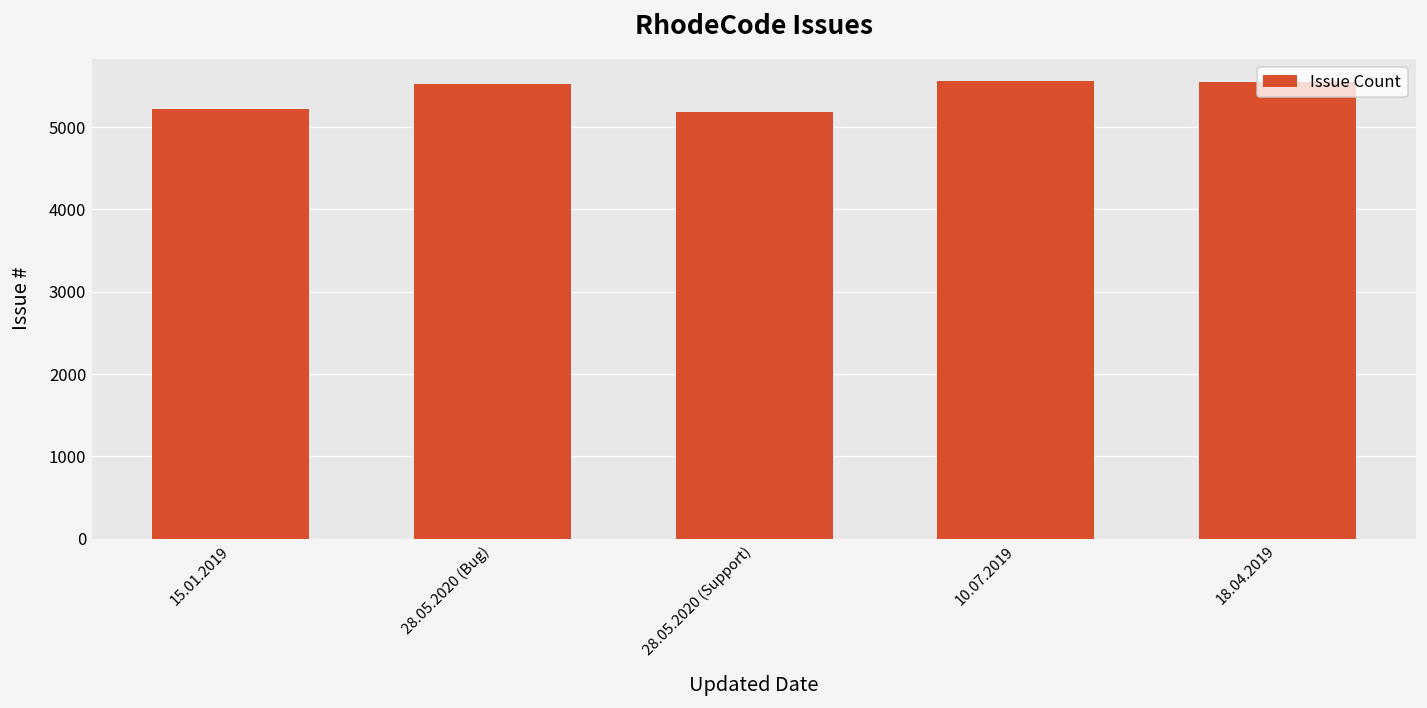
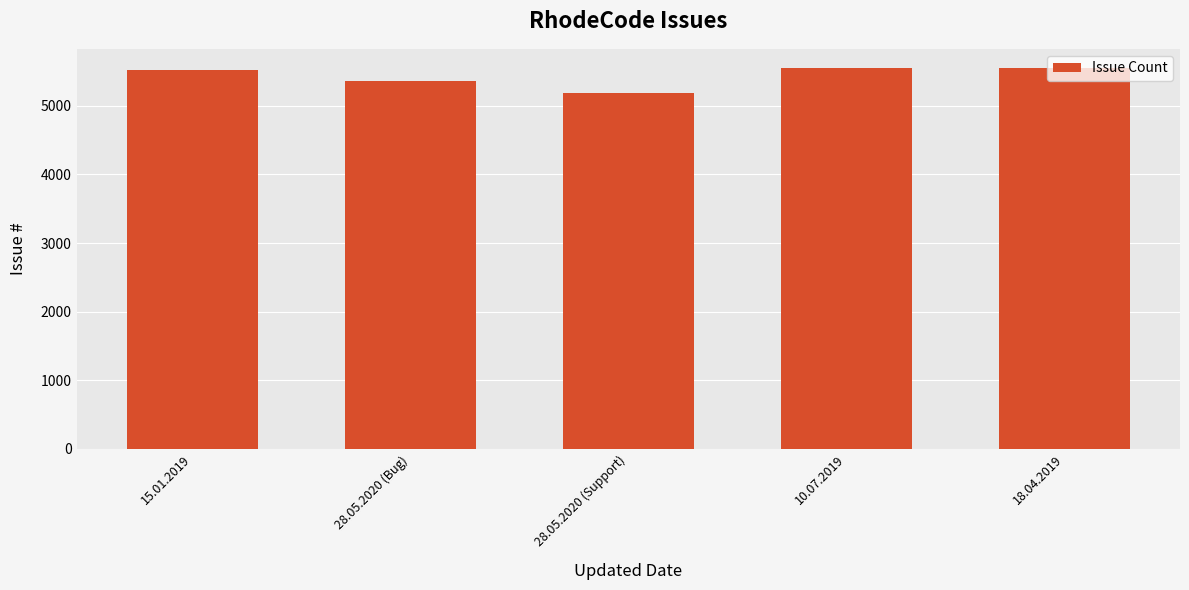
15.01.2019: 5200 -> 5500
28.05.2020 (Bug): 5500 -> 5400
